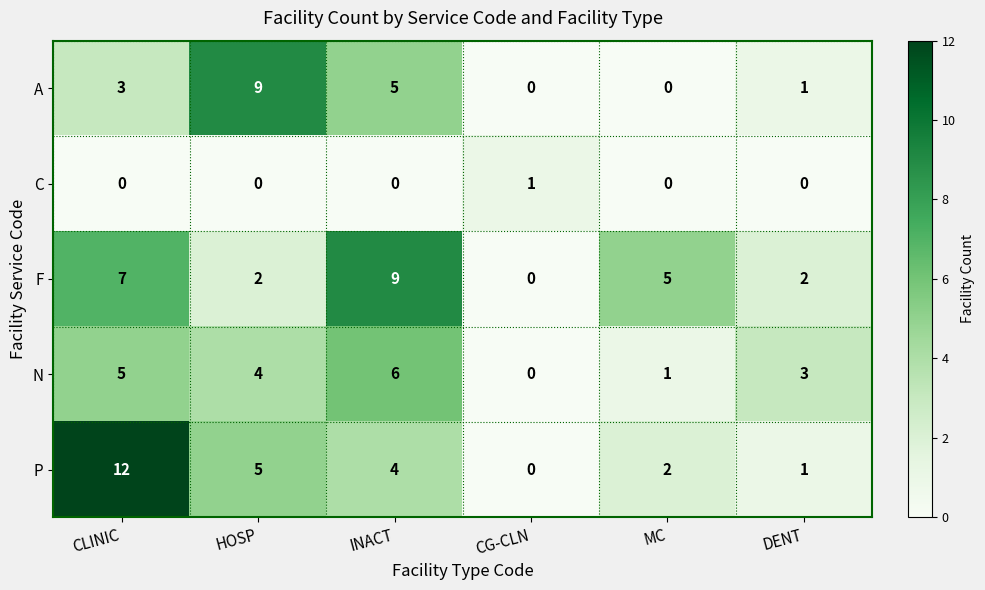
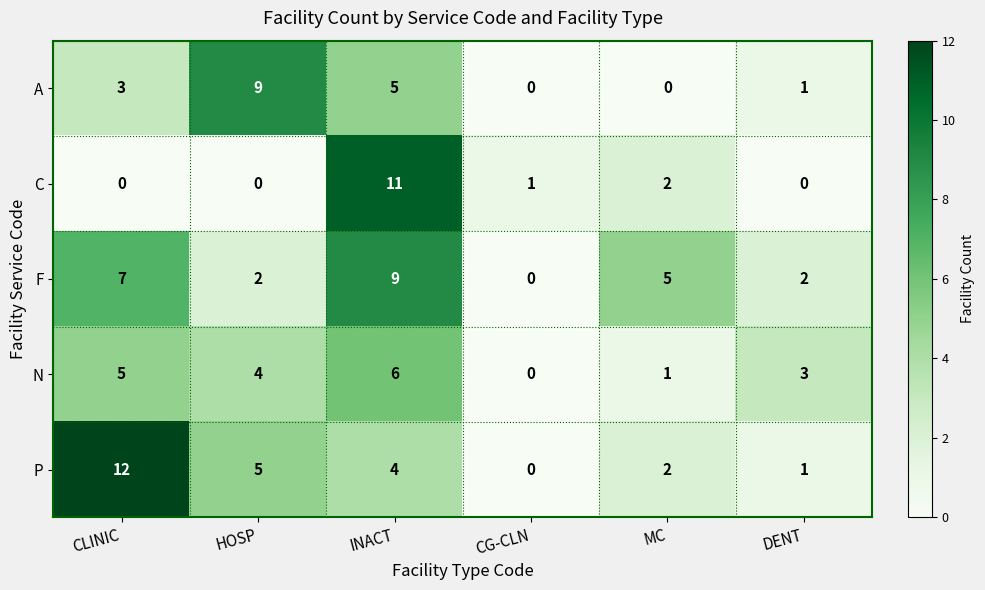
C, INACT: 0 -> 11
C, MC: 0 -> 2
